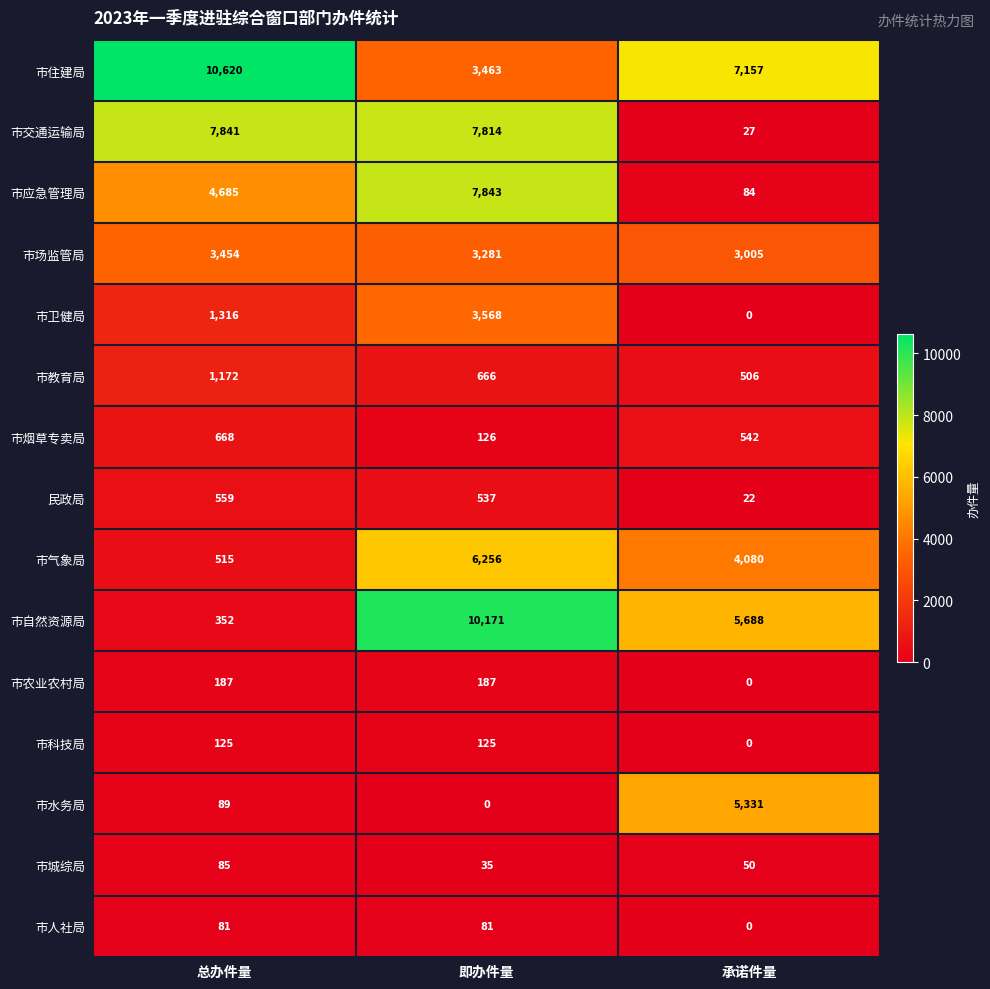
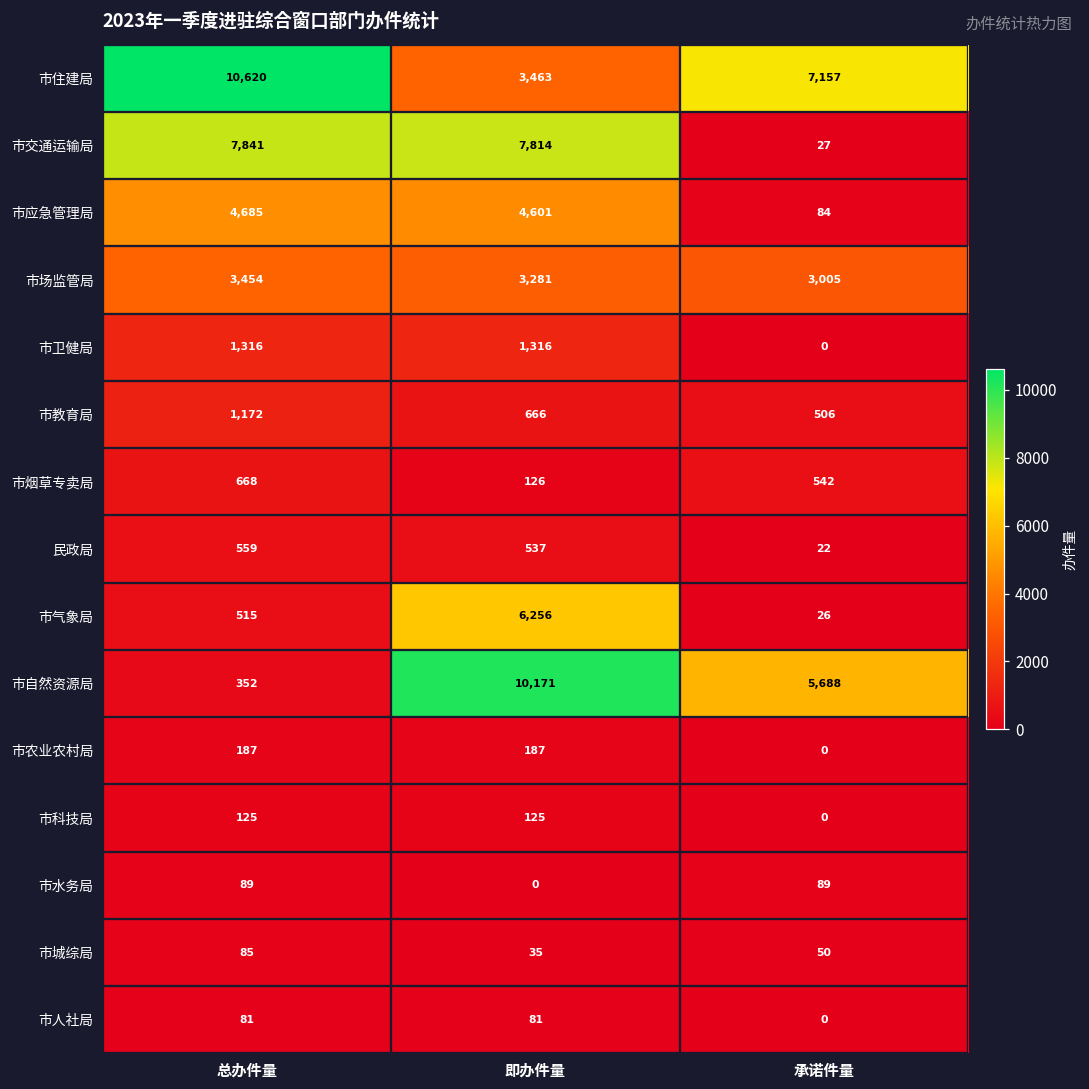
市应急管理局, 即办件量: 7,843 -> 4,601
市卫健局, 即办件量: 3,568 -> 1,316
市气象局, 承诺件量: 4,080 -> 26
市水务局, 承诺件量: 5,331 -> 89
